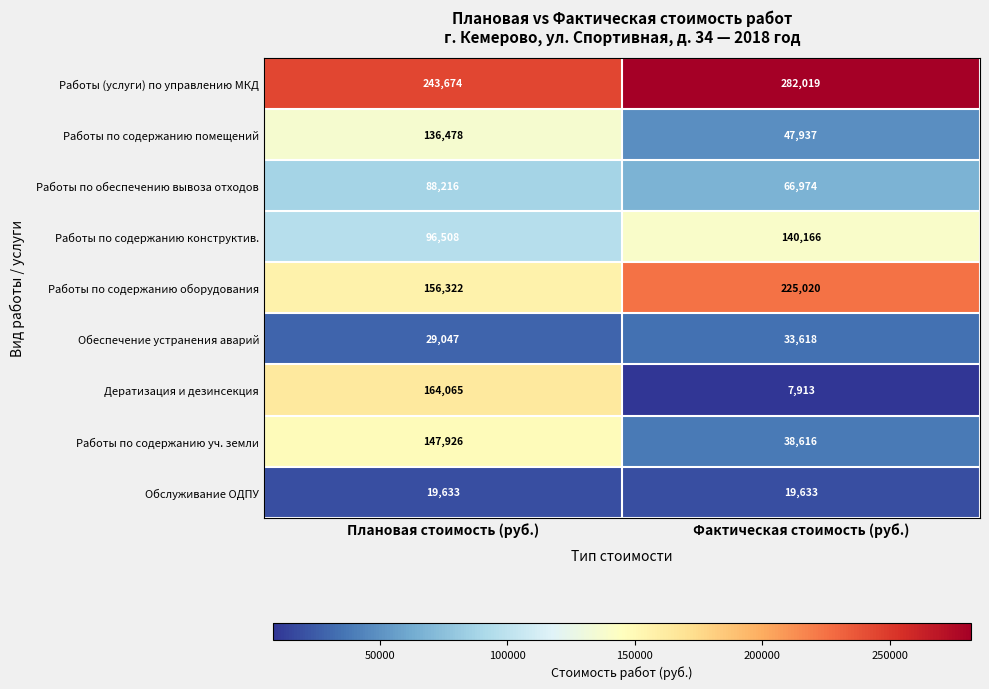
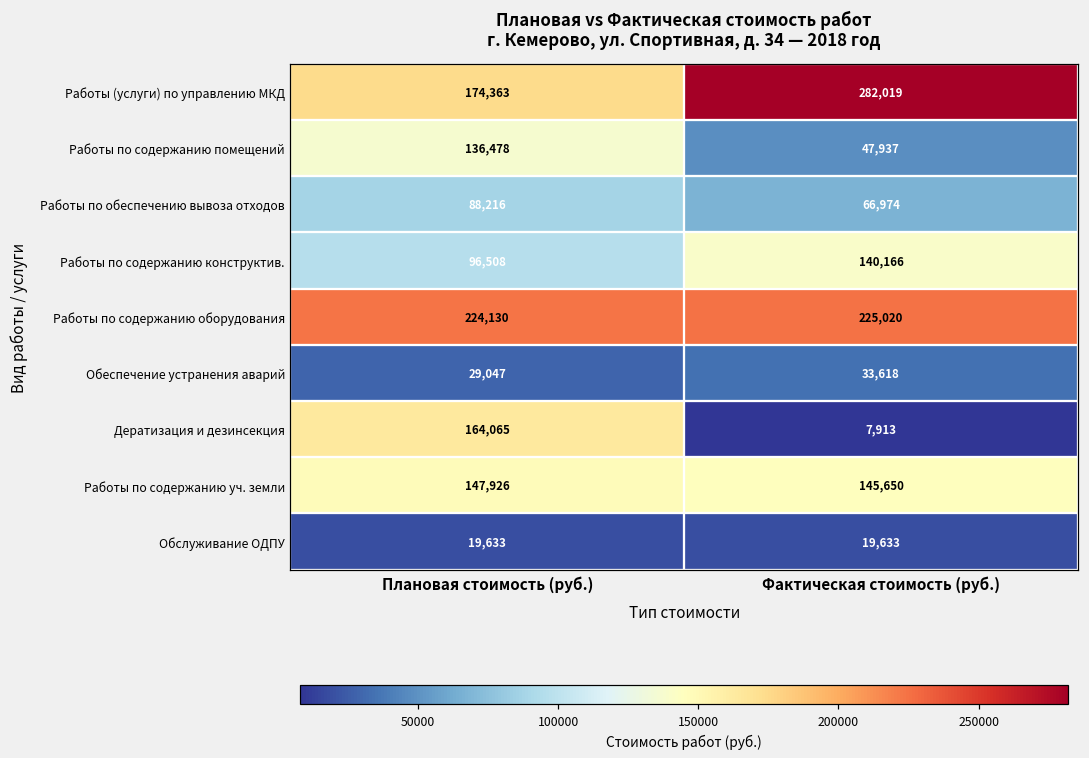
Работы (услуги) по управлению МКД, Плановая стоимость (руб.): 243,674 -> 174,363
Работы по содержанию оборудования, Плановая стоимость (руб.): 156,322 -> 224,130
Работы по содержанию уч. земли, Фактическая стоимость (руб.): 38,616 -> 145,650
